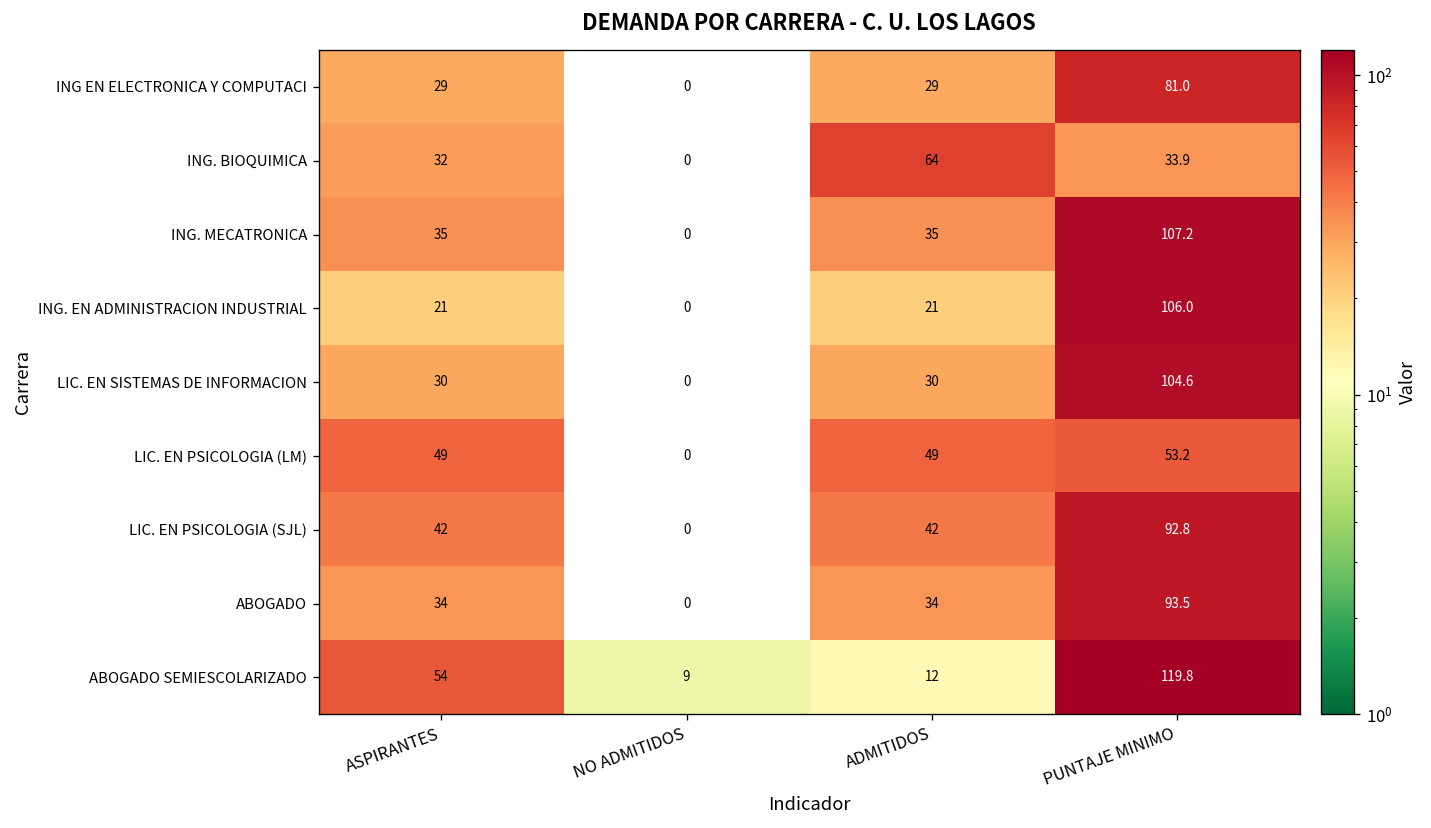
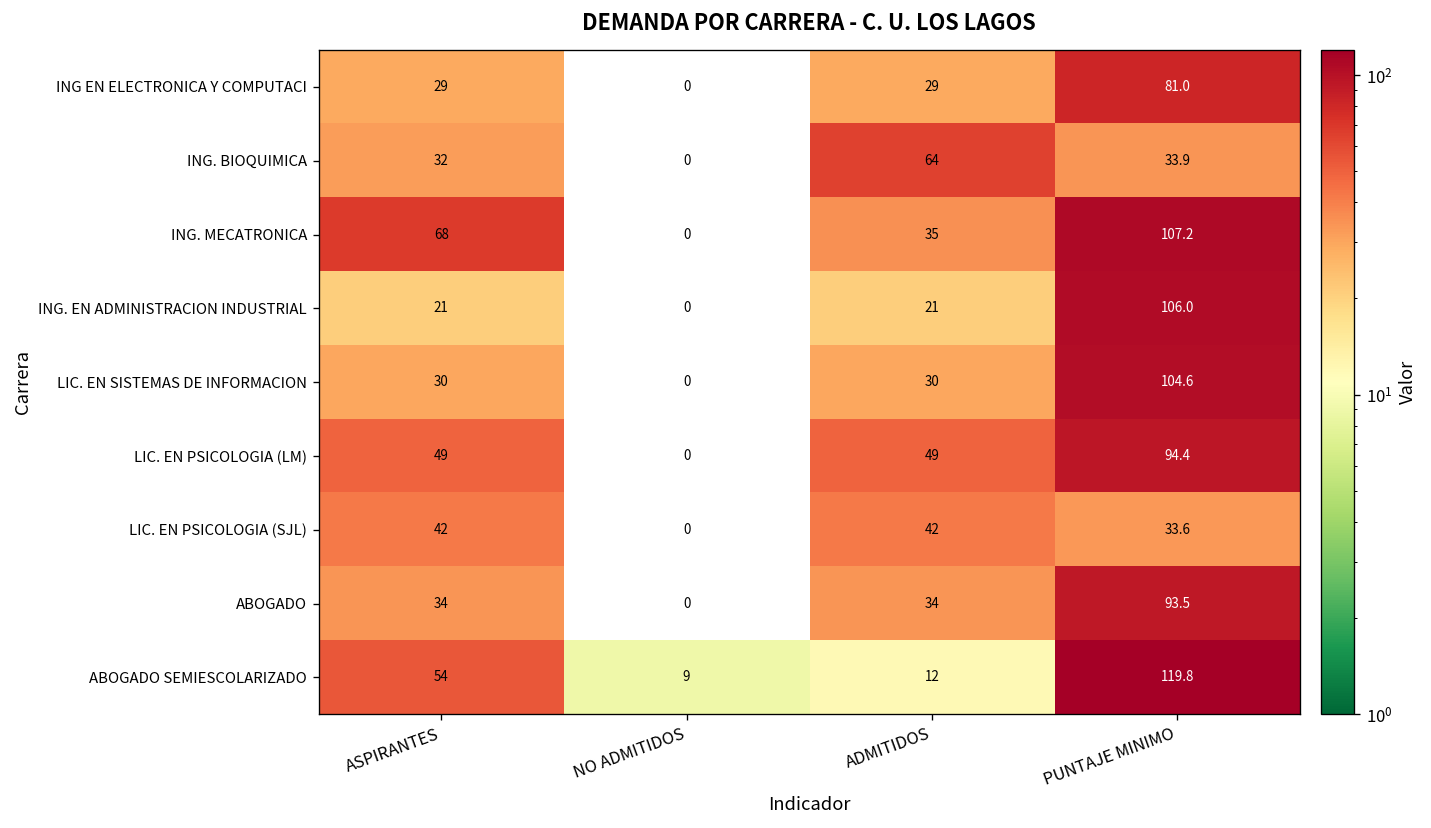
ING. MECATRONICA, ASPIRANTES: 35 -> 68
LIC. EN PSICOLOGIA (LM), PUNTAJE MINIMO: 53.2 -> 94.4
LIC. EN PSICOLOGIA (SJL), PUNTAJE MINIMO: 92.8 -> 33.6
